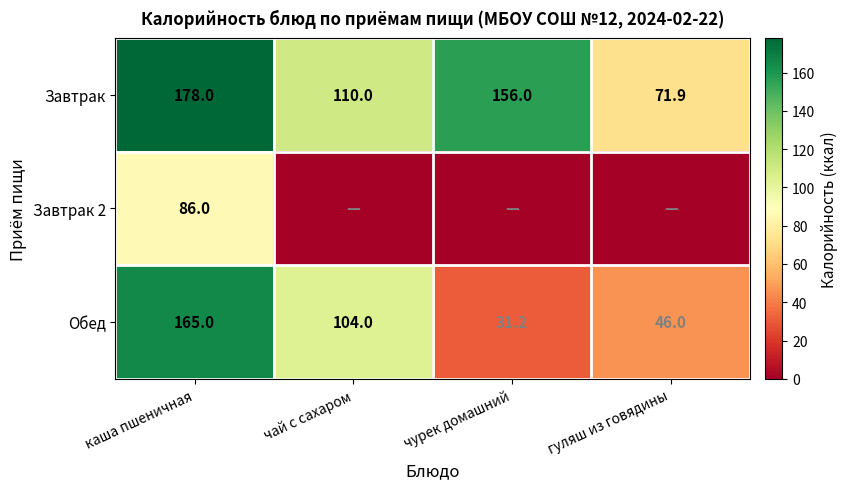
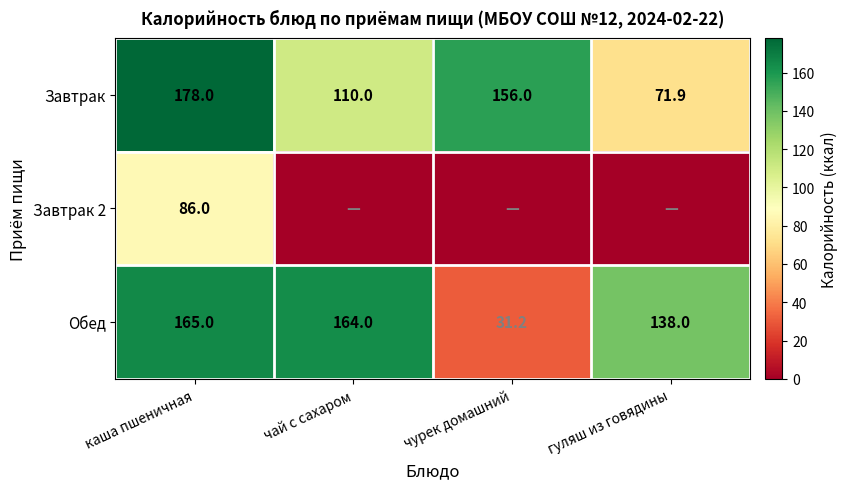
Обед, чай с сахаром: 104.0 -> 164.0
Обед, гуляш из говядины: 46.0 -> 138.0
